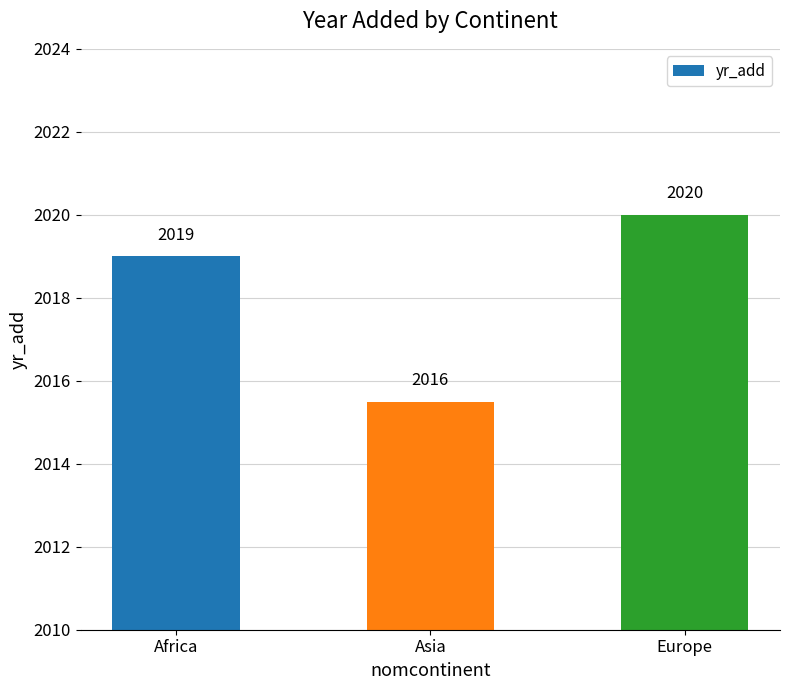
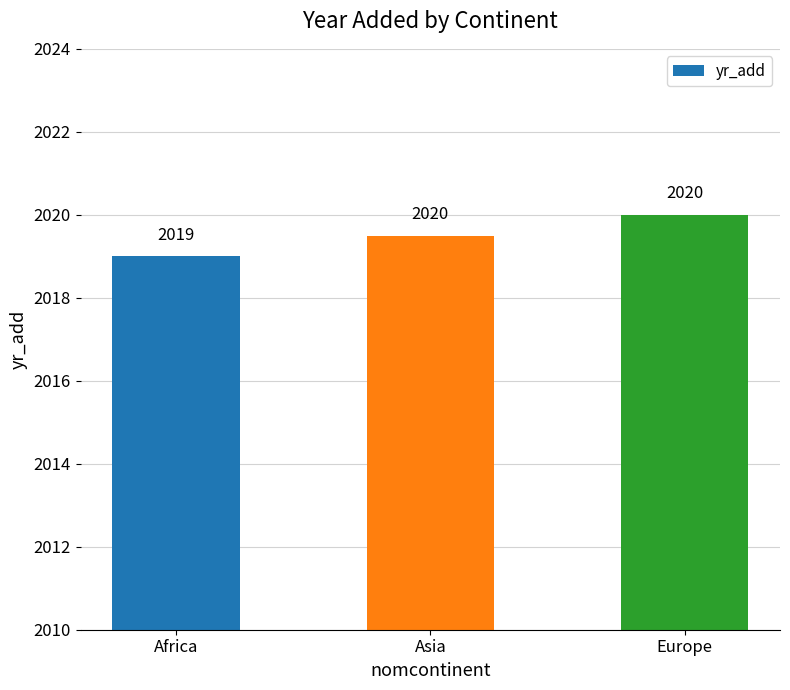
Asia: 2016 -> 2020
